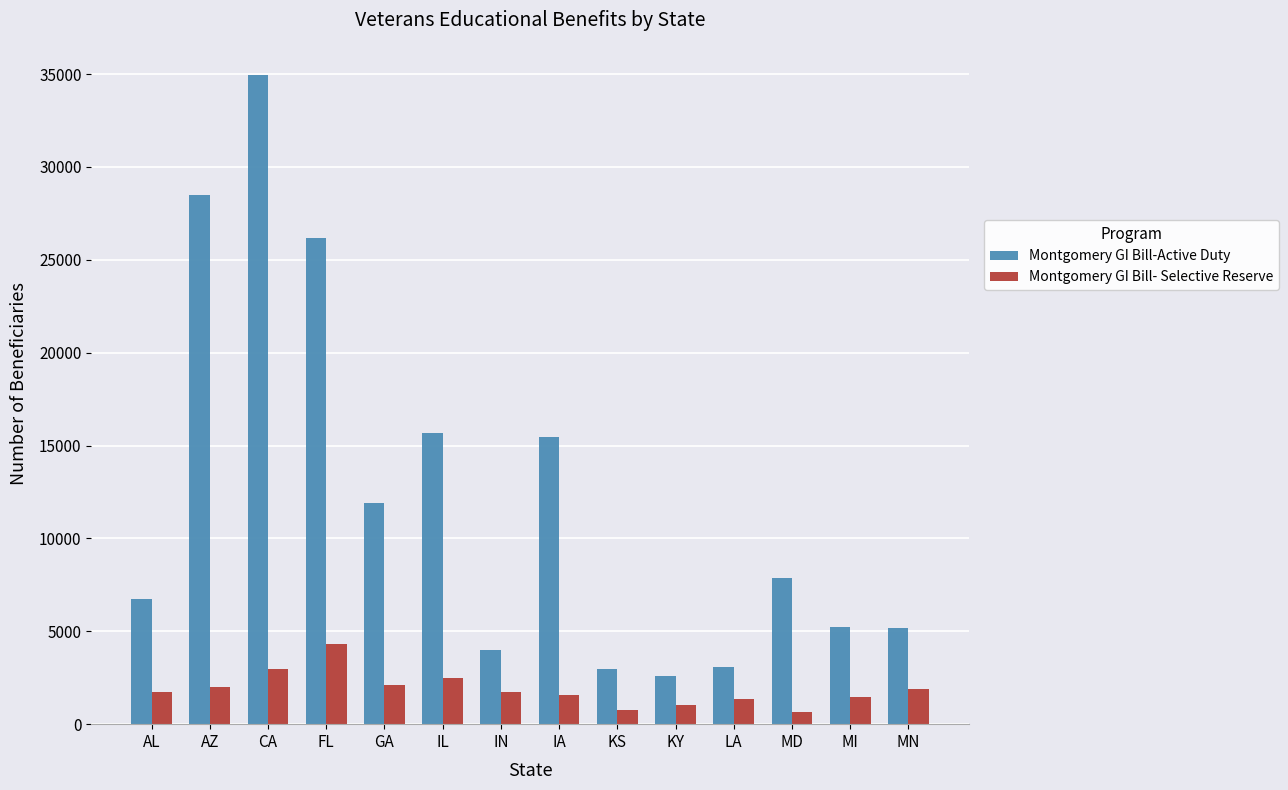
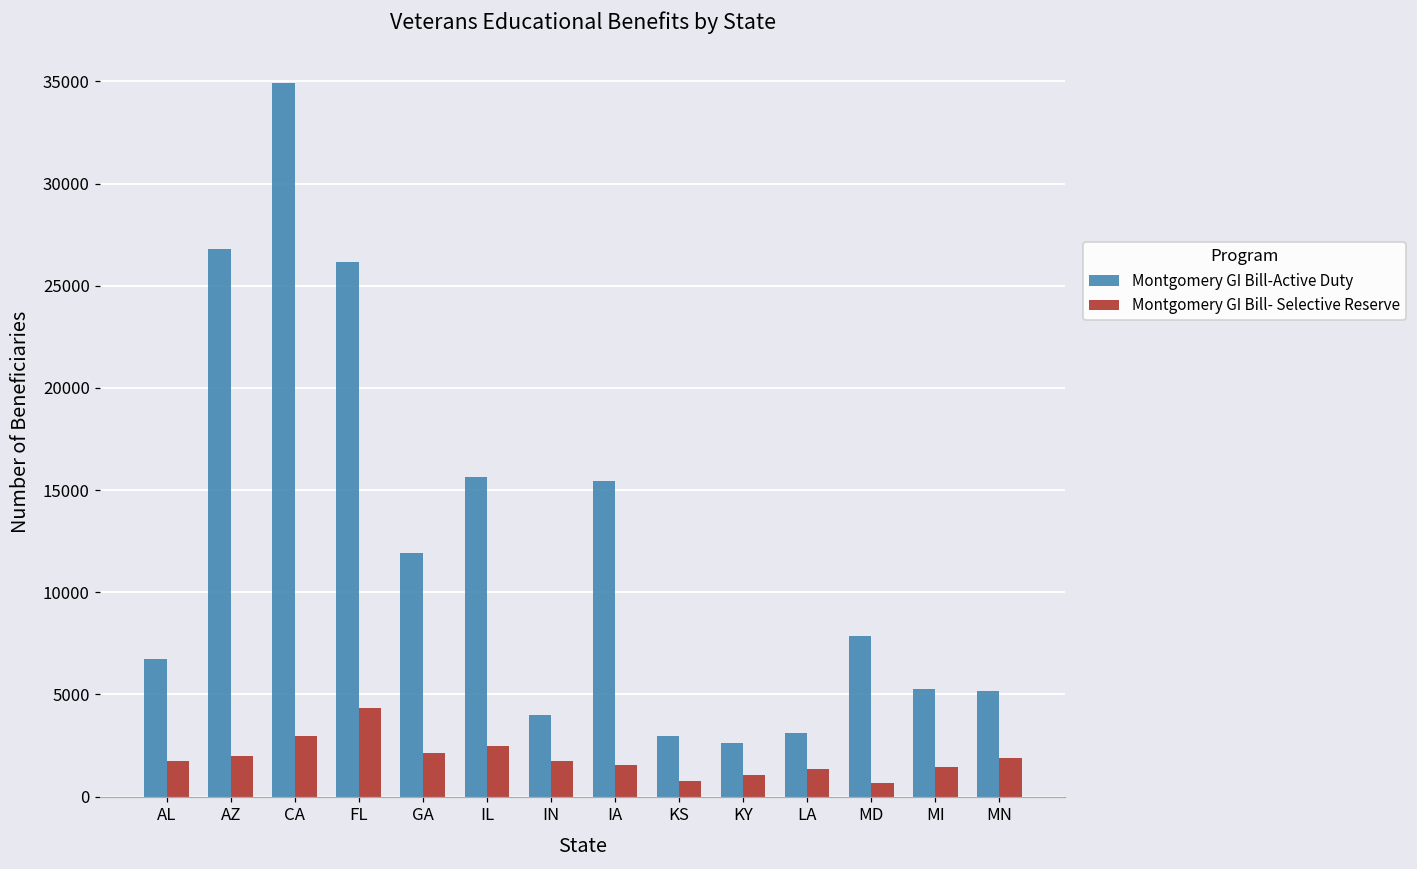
Montgomery GI Bill-Active Duty, AZ: 28500 -> 26800
